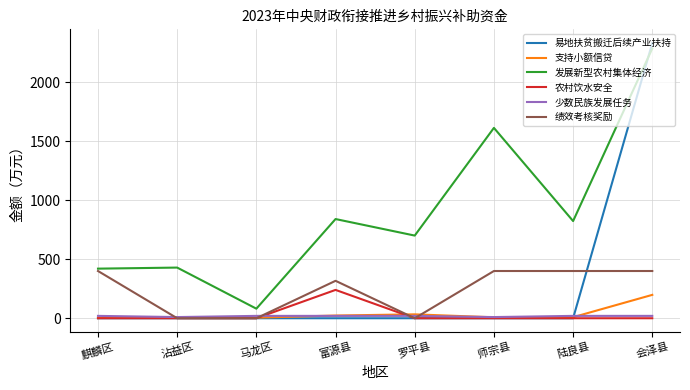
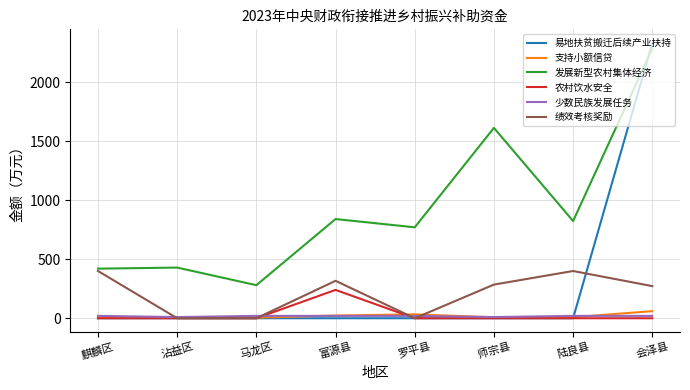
发展新型农村集体经济, 马龙区: 80 -> 280
发展新型农村集体经济, 罗平县: 700 -> 770
绩效考核奖励, 师宗县: 400 -> 290
支持小额信贷, 会泽县: 200 -> 60
绩效考核奖励, 会泽县: 400 -> 270
